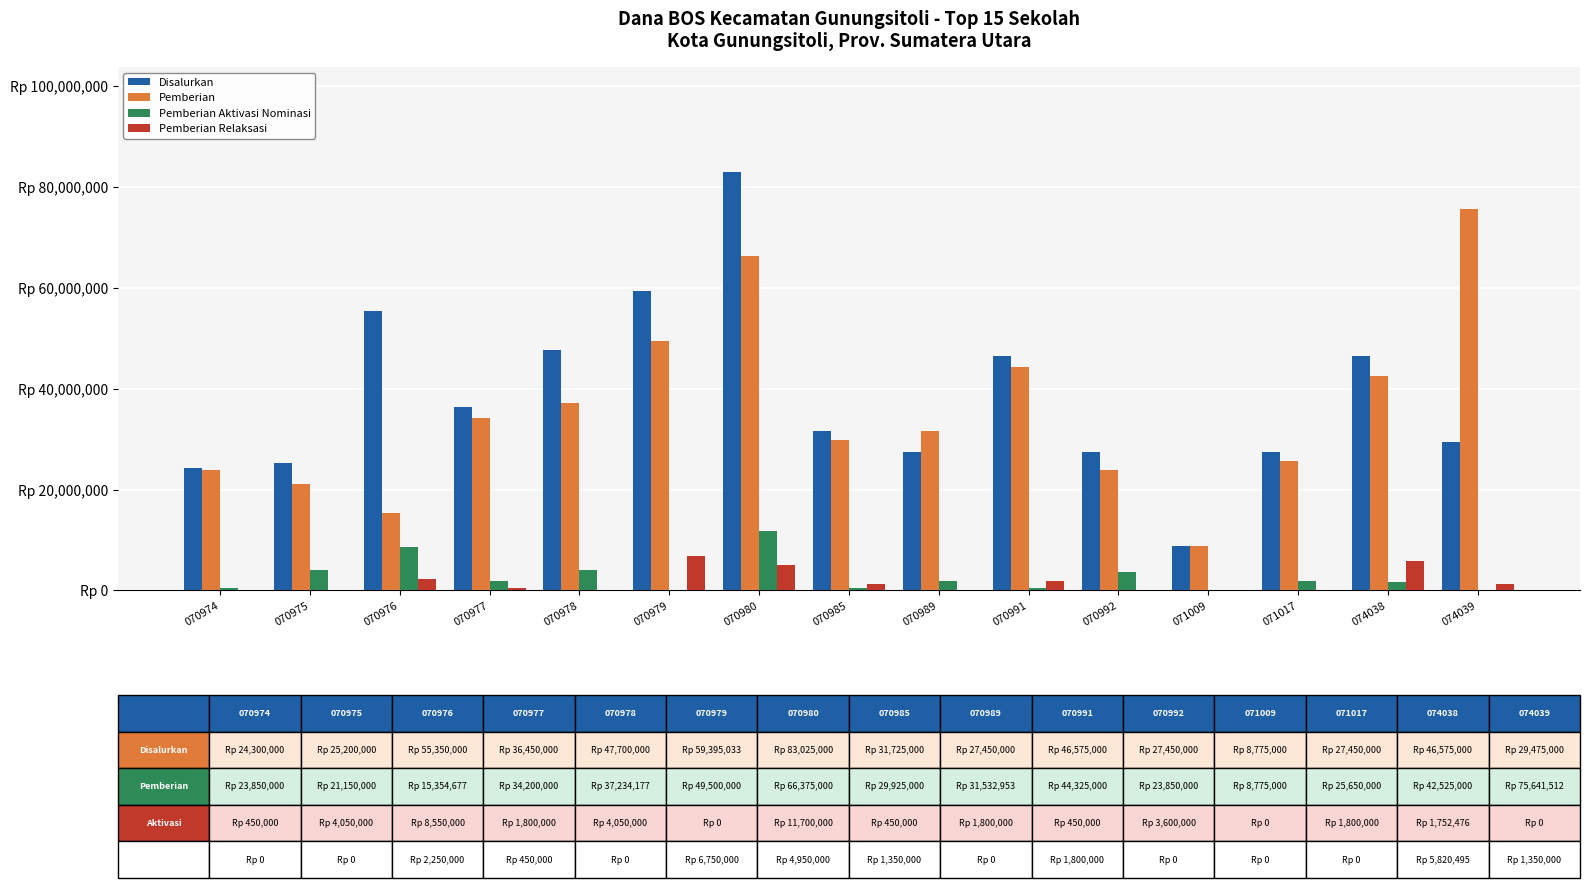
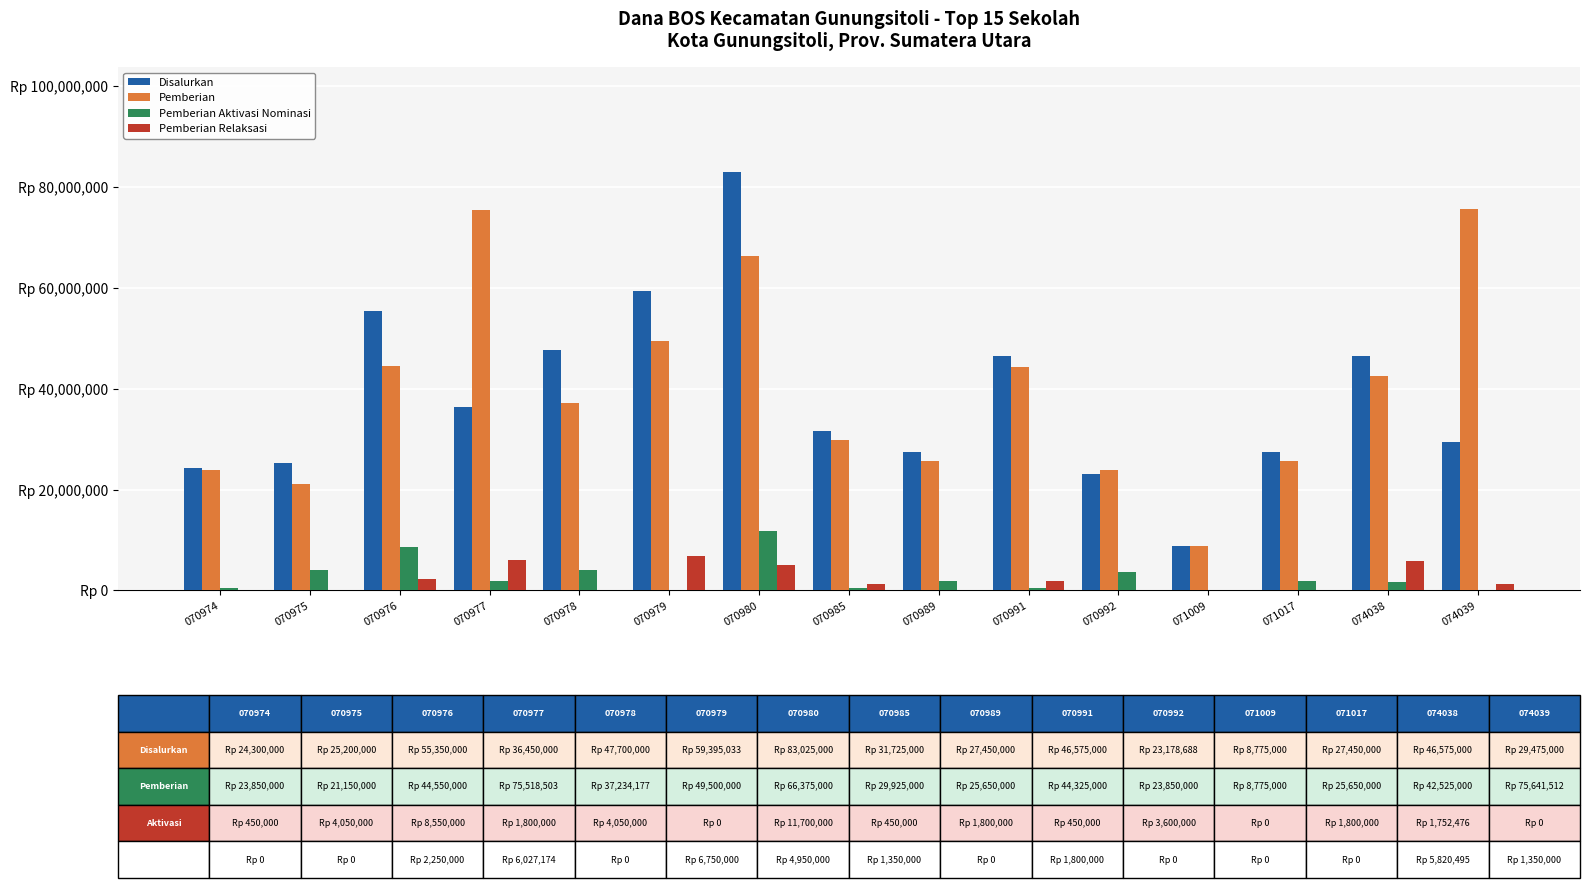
Pemberian, 070976: 15,354,677 -> 44,550,000
Pemberian, 070977: 34,200,000 -> 75,518,503
Pemberian Relaksasi, 070977: 450,000 -> 6,027,174
Pemberian, 070989: 31,532,953 -> 25,650,000
Disalurkan, 070992: 27,450,000 -> 23,178,688
